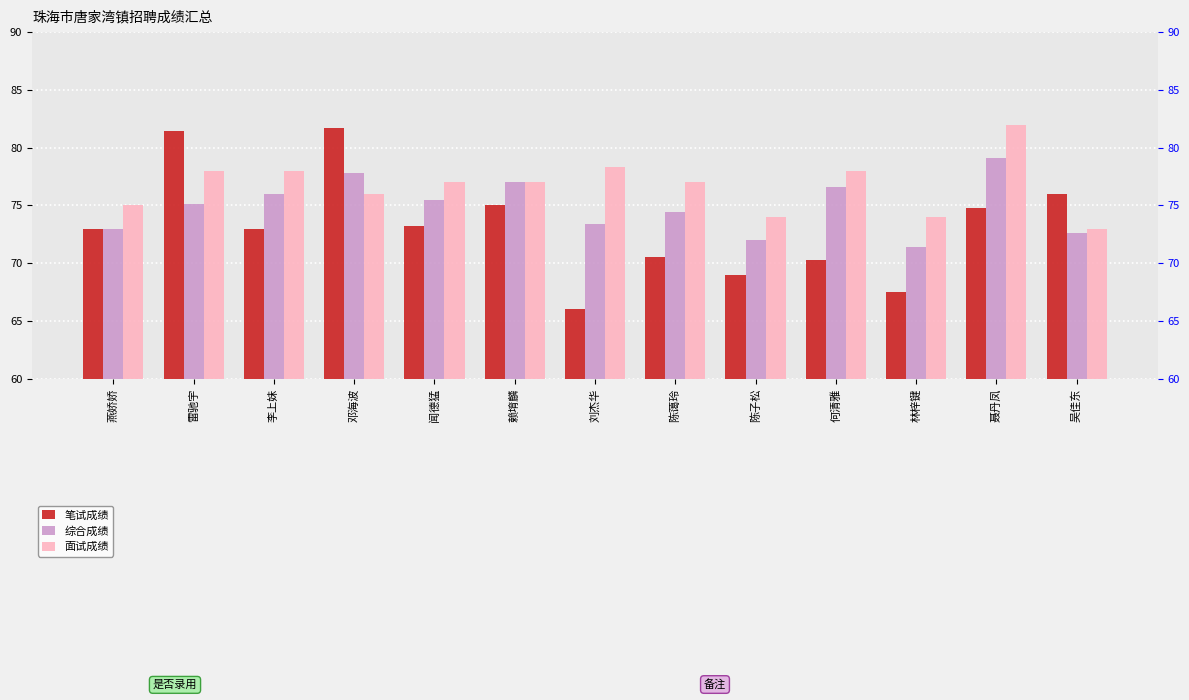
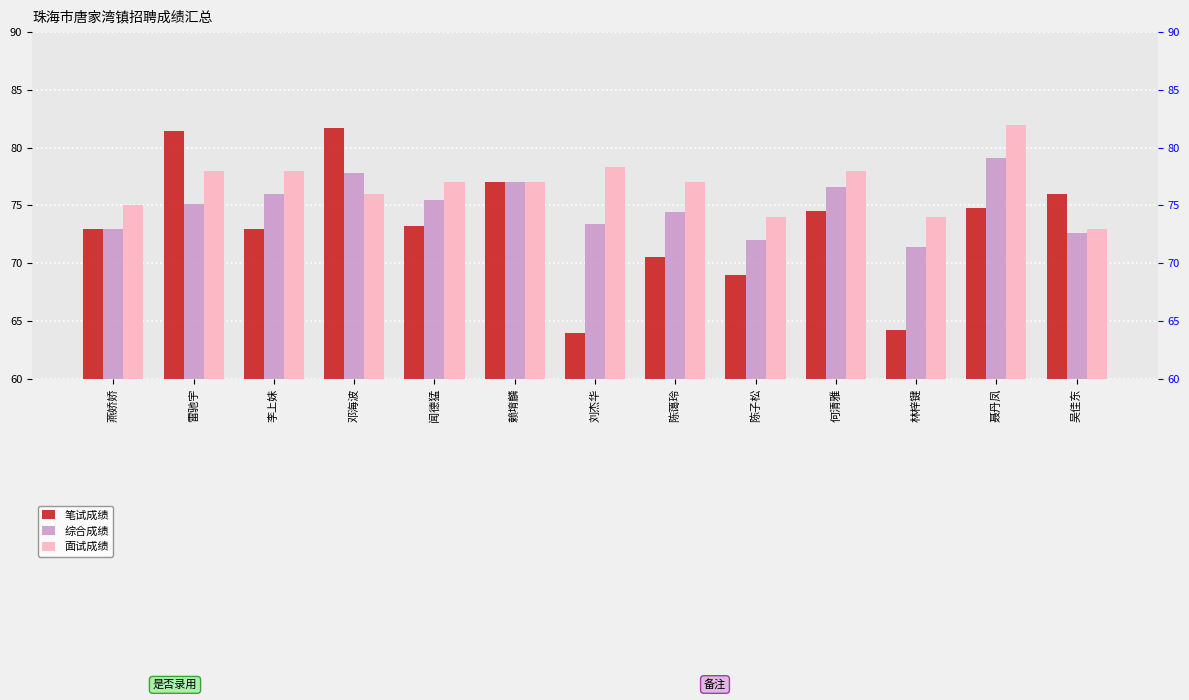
笔试成绩, 赖堉麟: 75 -> 77
笔试成绩, 刘杰华: 66 -> 64
笔试成绩, 何清雅: 70.3 -> 74.5
笔试成绩, 林梓键: 67.5 -> 64.2
